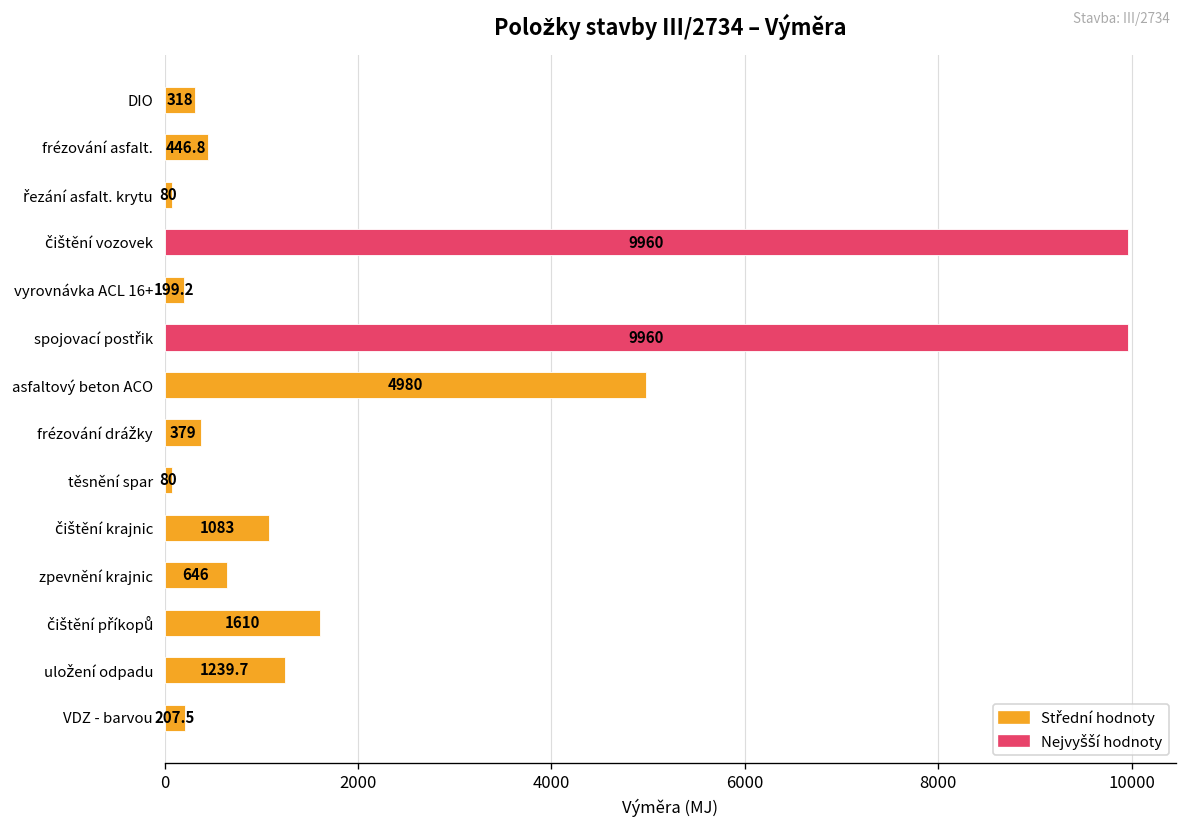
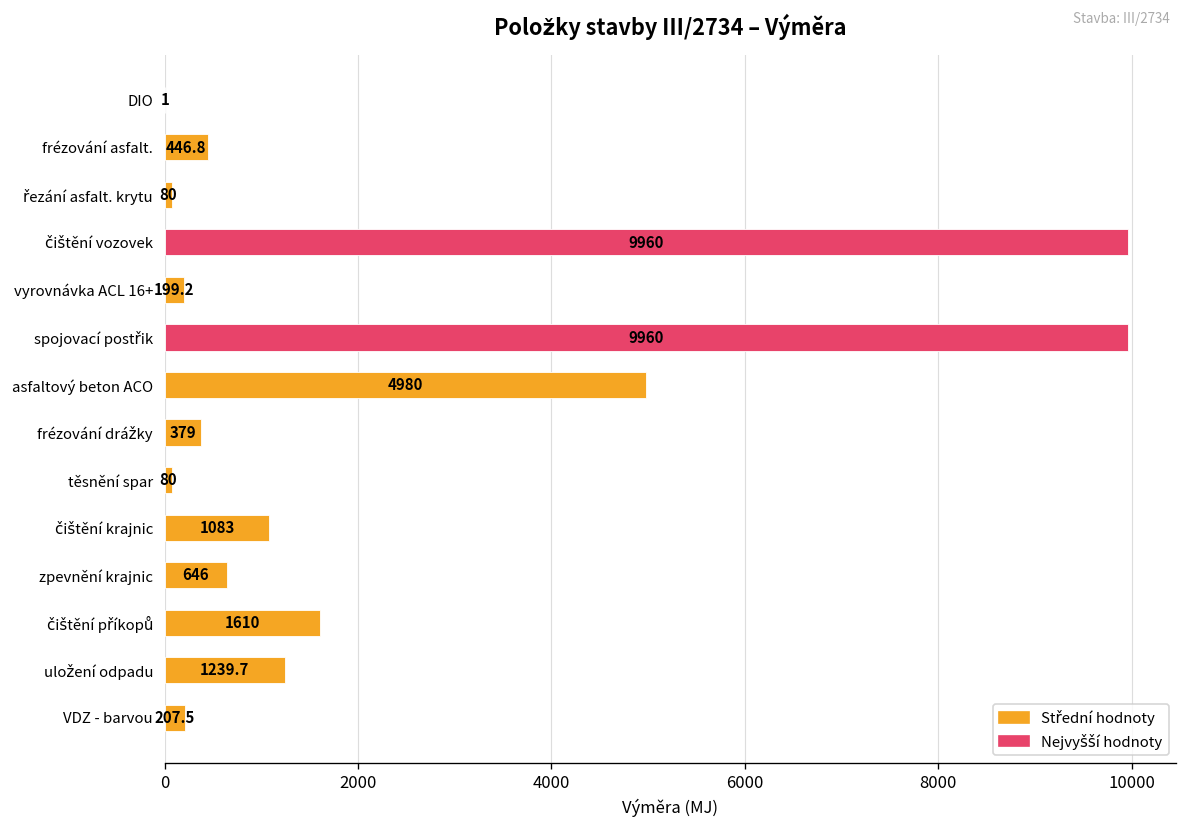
DIO: 318 -> 1
